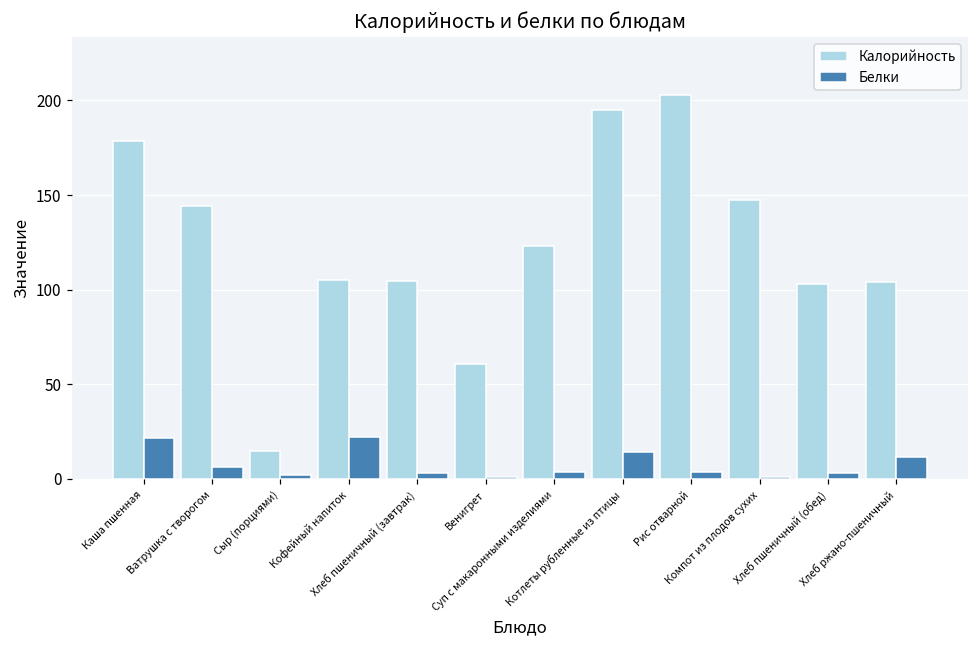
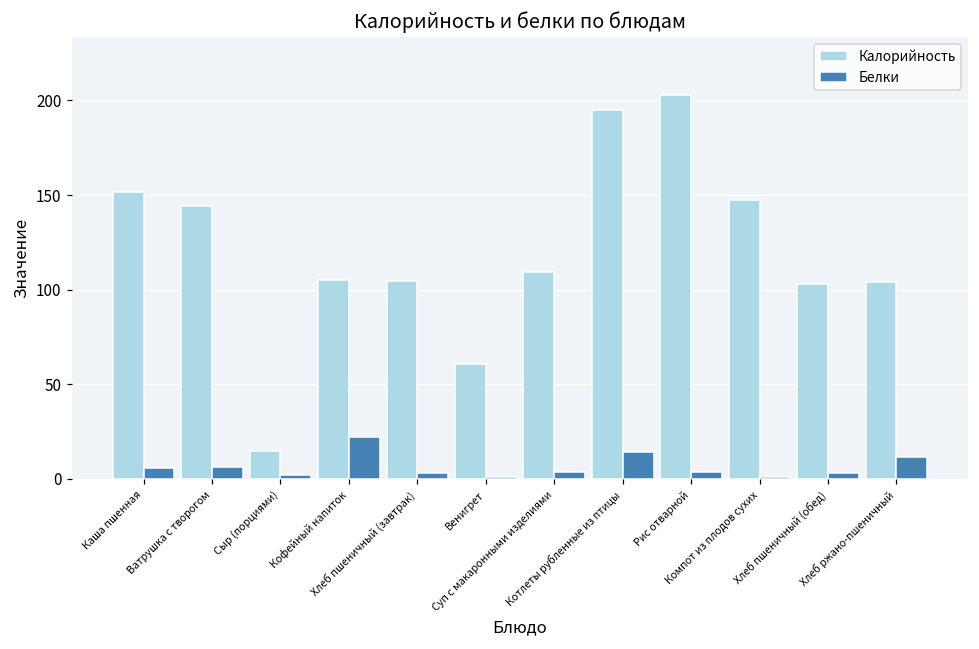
Калорийность, Каша пшенная: 179 -> 152
Белки, Каша пшенная: 22 -> 6
Калорийность, Суп с макаронными изделиями: 123 -> 109
